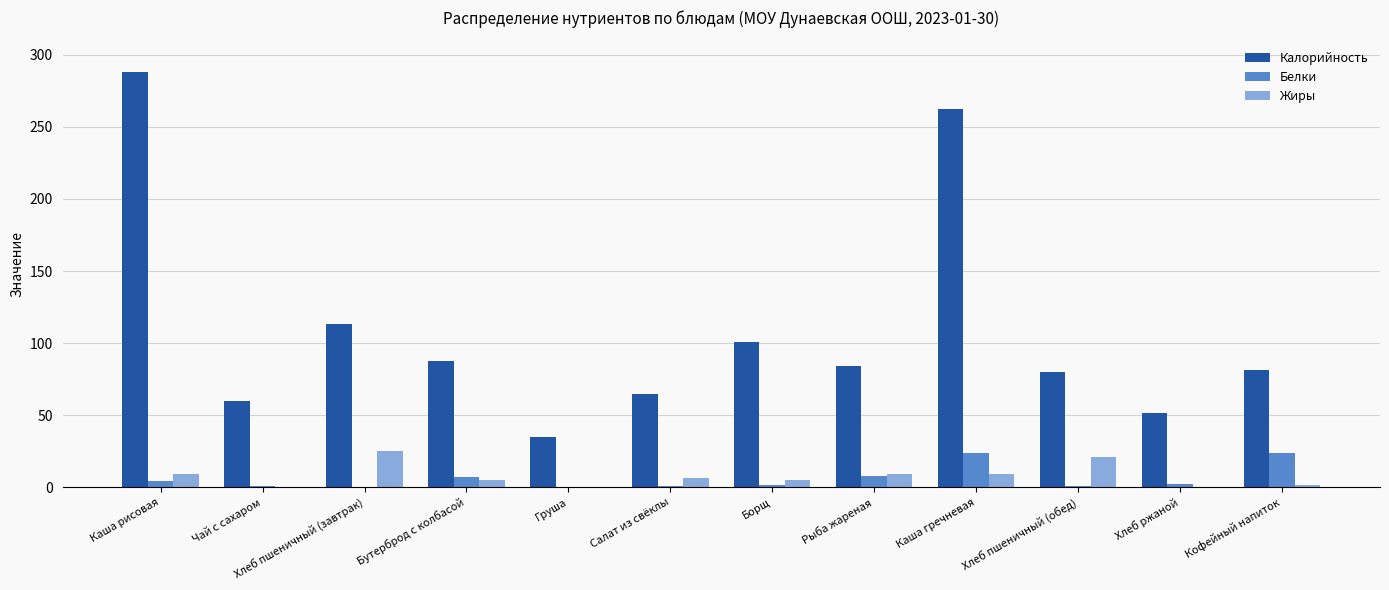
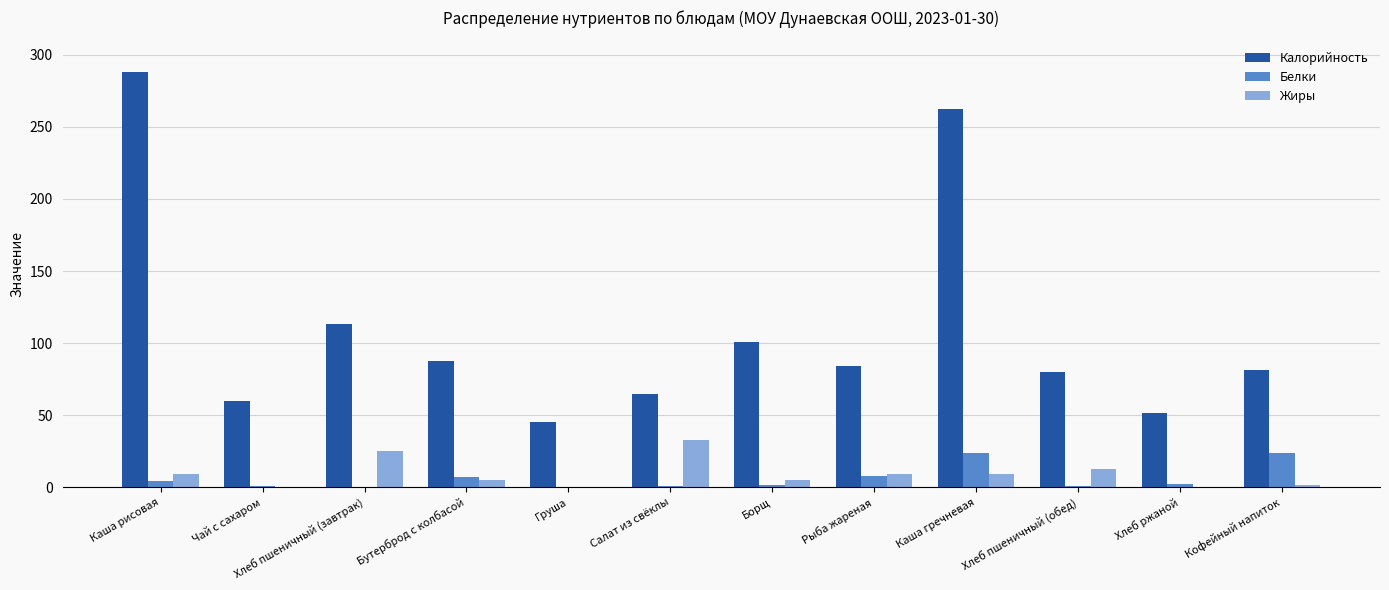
Калорийность, Груша: 35 -> 45
Жиры, Салат из свёклы: 6 -> 33
Жиры, Хлеб пшеничный (обед): 21 -> 12
